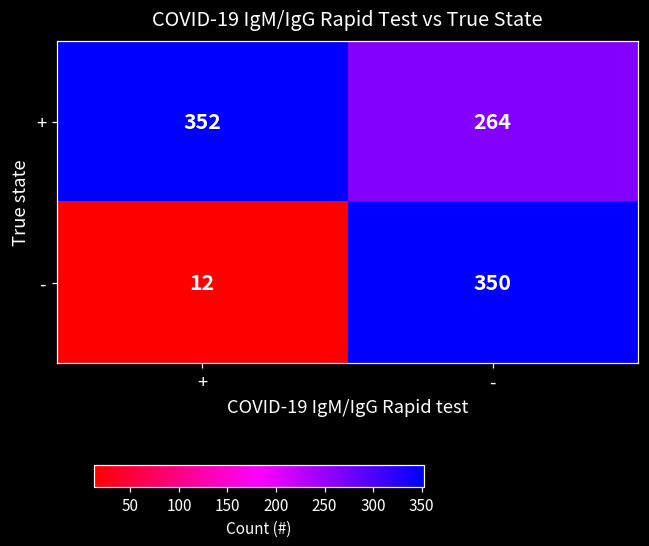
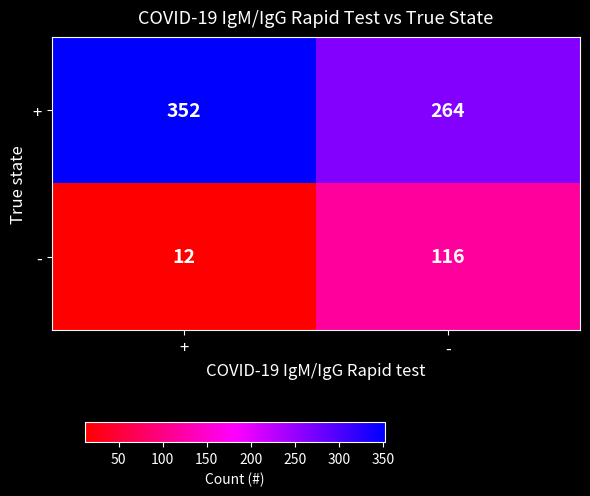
-, -: 350 -> 116
